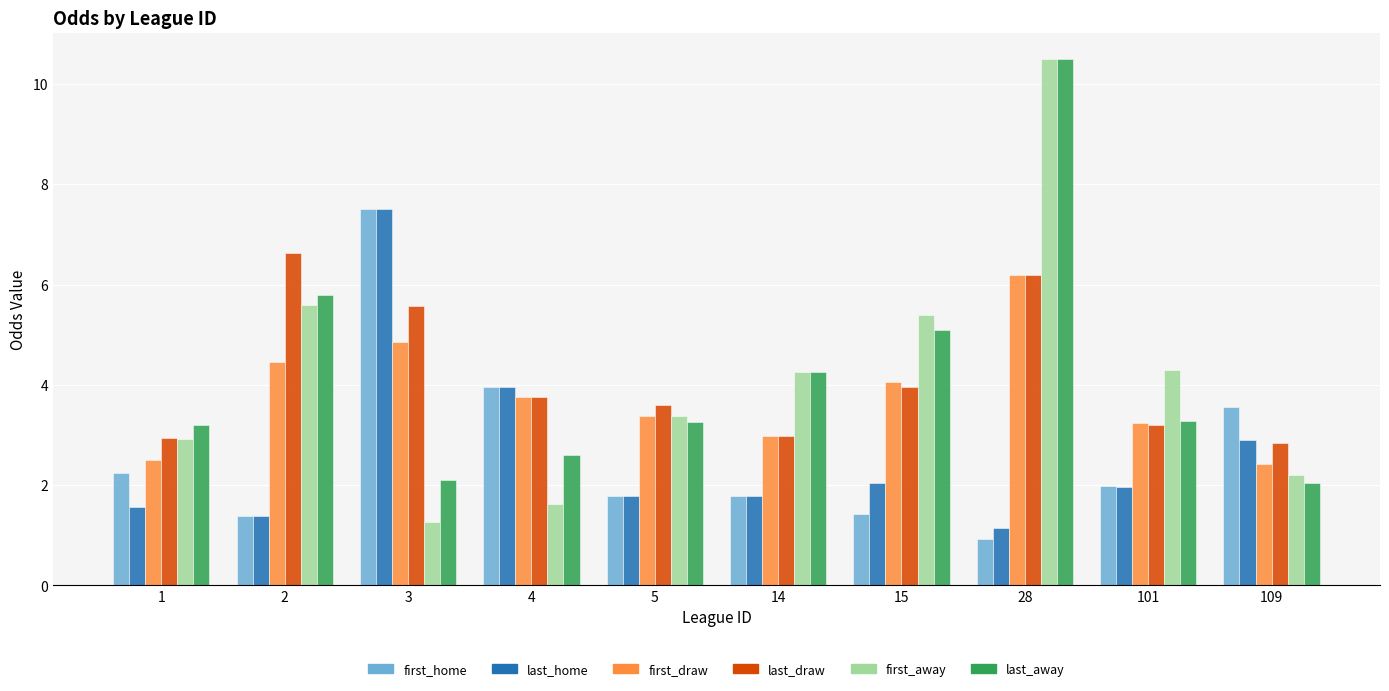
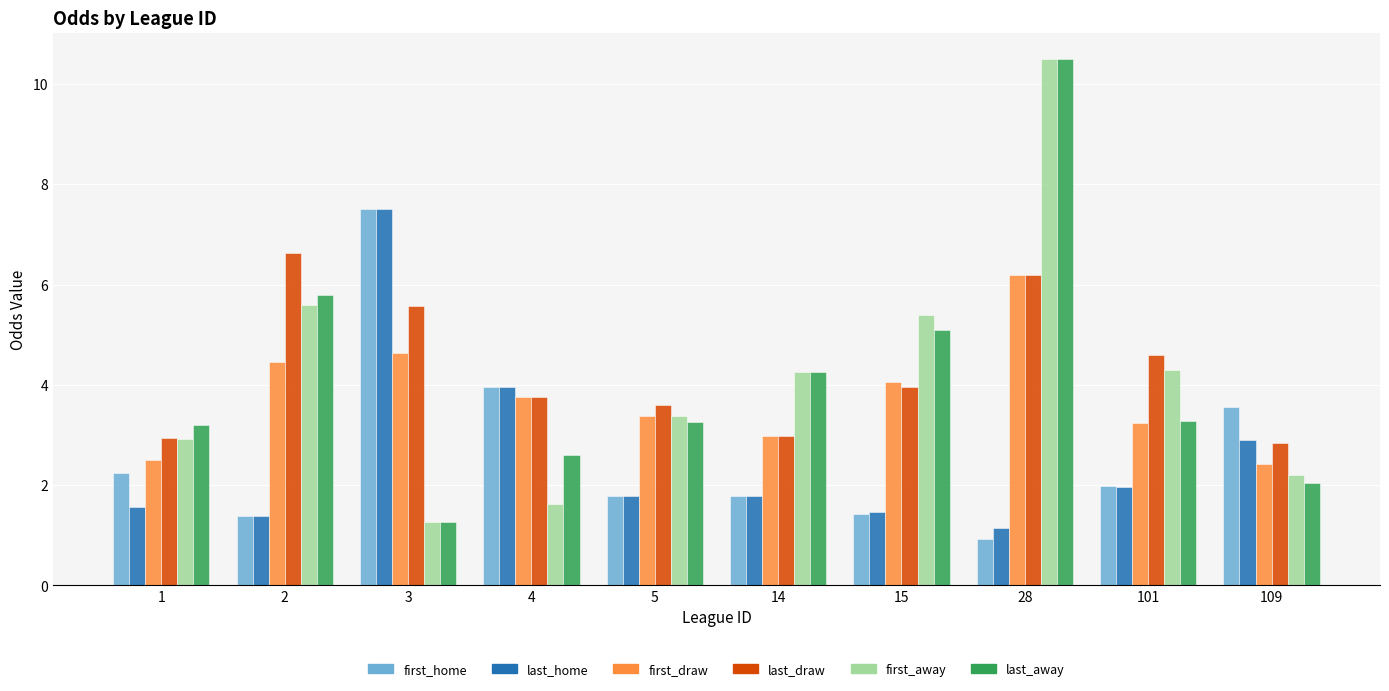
first_draw, 3: 4.9 -> 4.6
last_away, 3: 2.1 -> 1.3
last_home, 15: 2.0 -> 1.5
last_draw, 101: 3.2 -> 4.6
